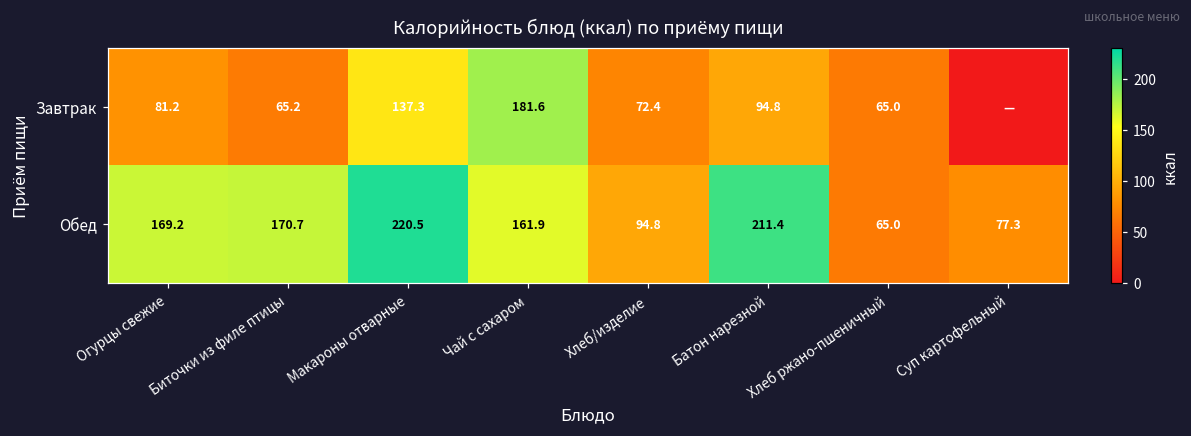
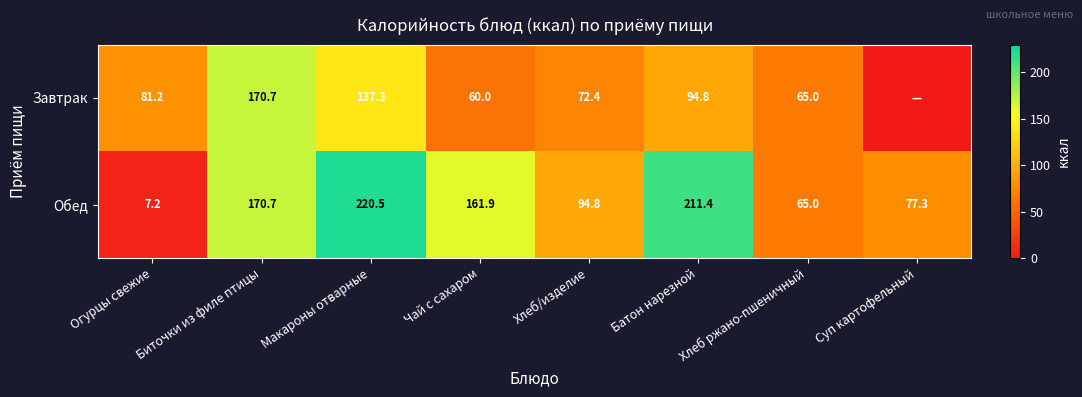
Завтрак, Биточки из филе птицы: 65.2 -> 170.7
Завтрак, Чай с сахаром: 181.6 -> 60.0
Обед, Огурцы свежие: 169.2 -> 7.2
